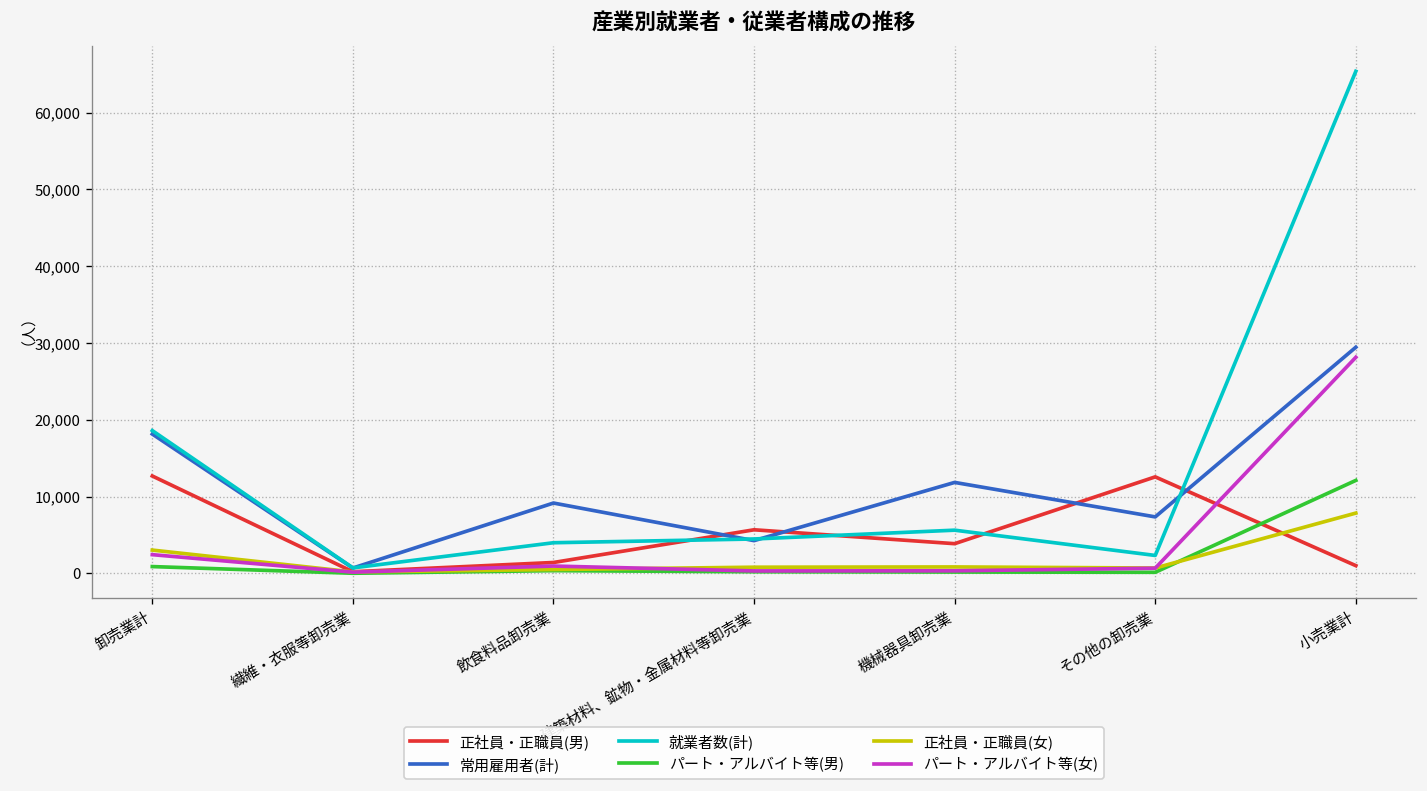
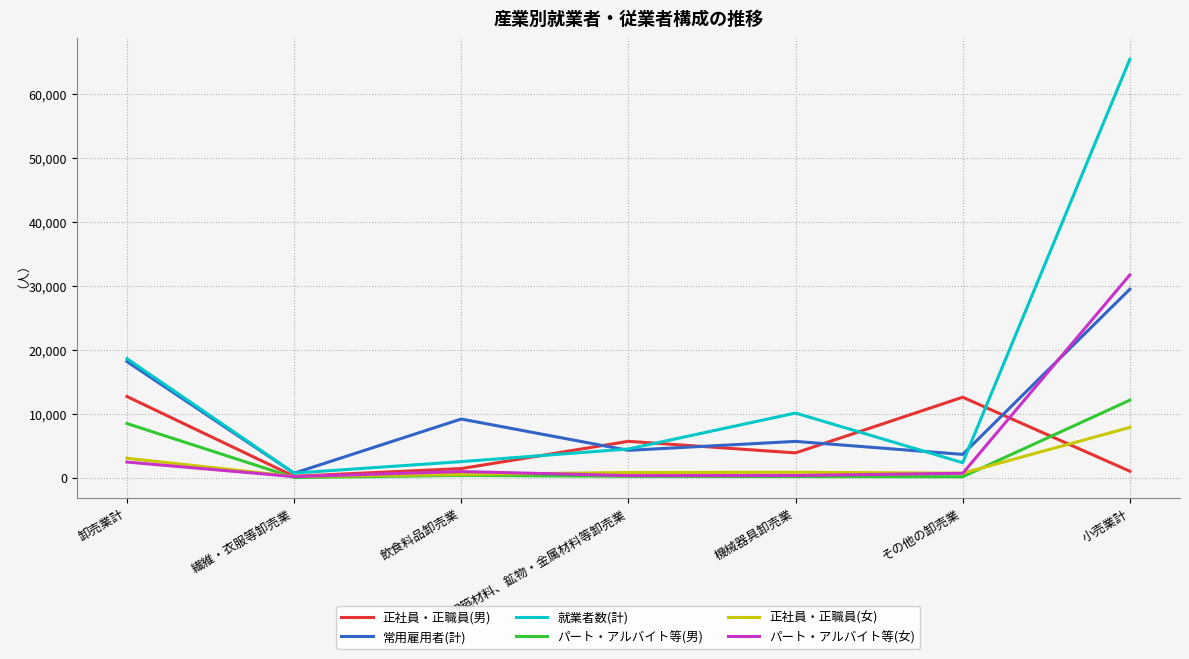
パート・アルバイト等(男), 卸売業計: 1,000 -> 8,000
就業者数(計), 飲食料品卸売業: 4,000 -> 2,000
常用雇用者(計), 機械器具卸売業: 12,000 -> 6,000
就業者数(計), 機械器具卸売業: 6,000 -> 10,000
常用雇用者(計), その他の卸売業: 7,000 -> 4,000
パート・アルバイト等(女), 小売業計: 28,000 -> 32,000
